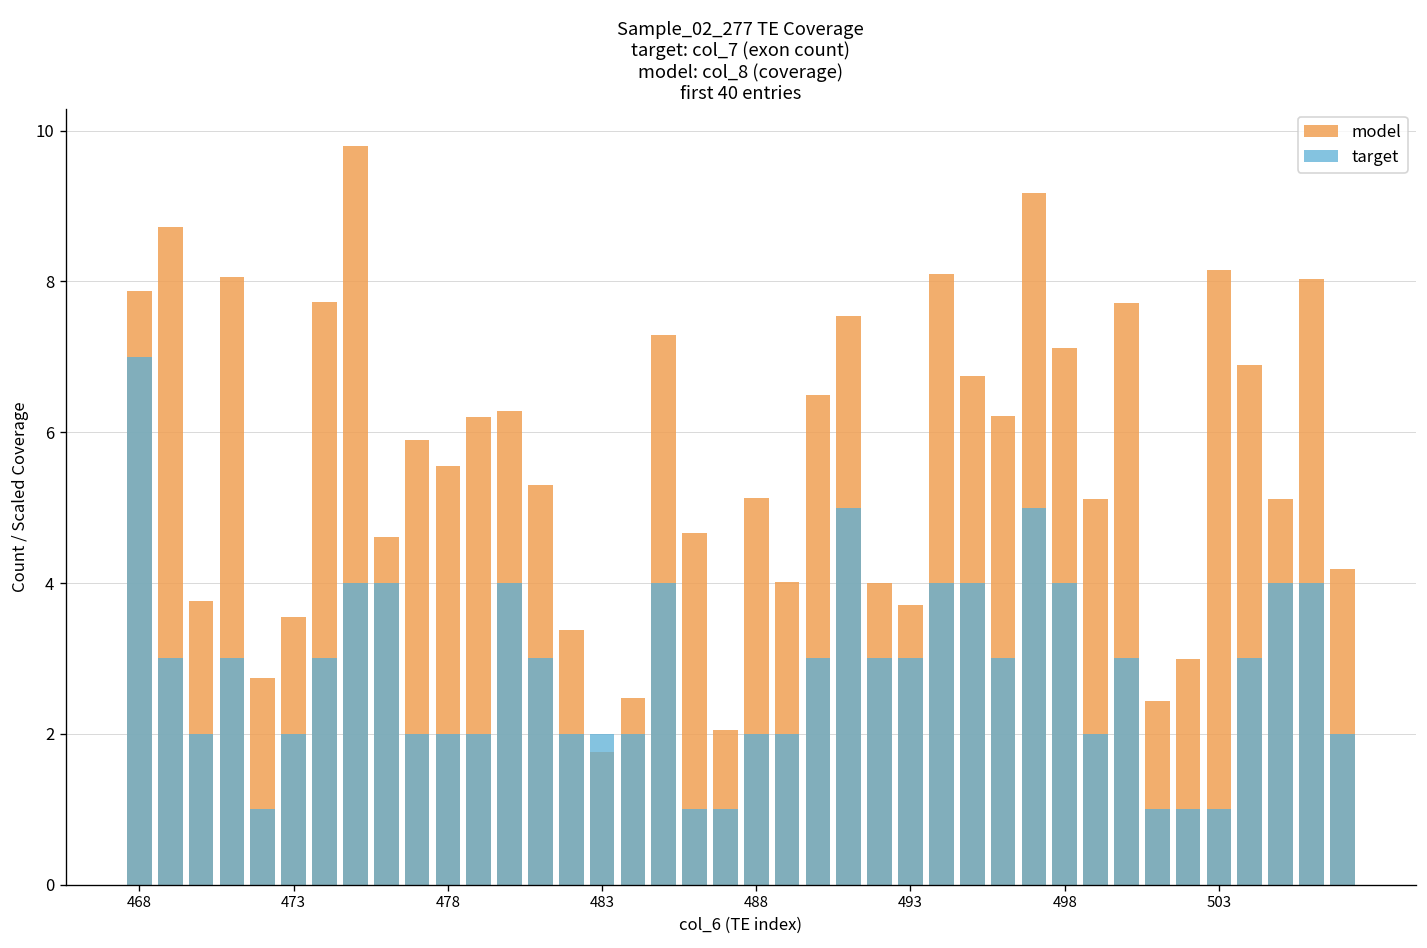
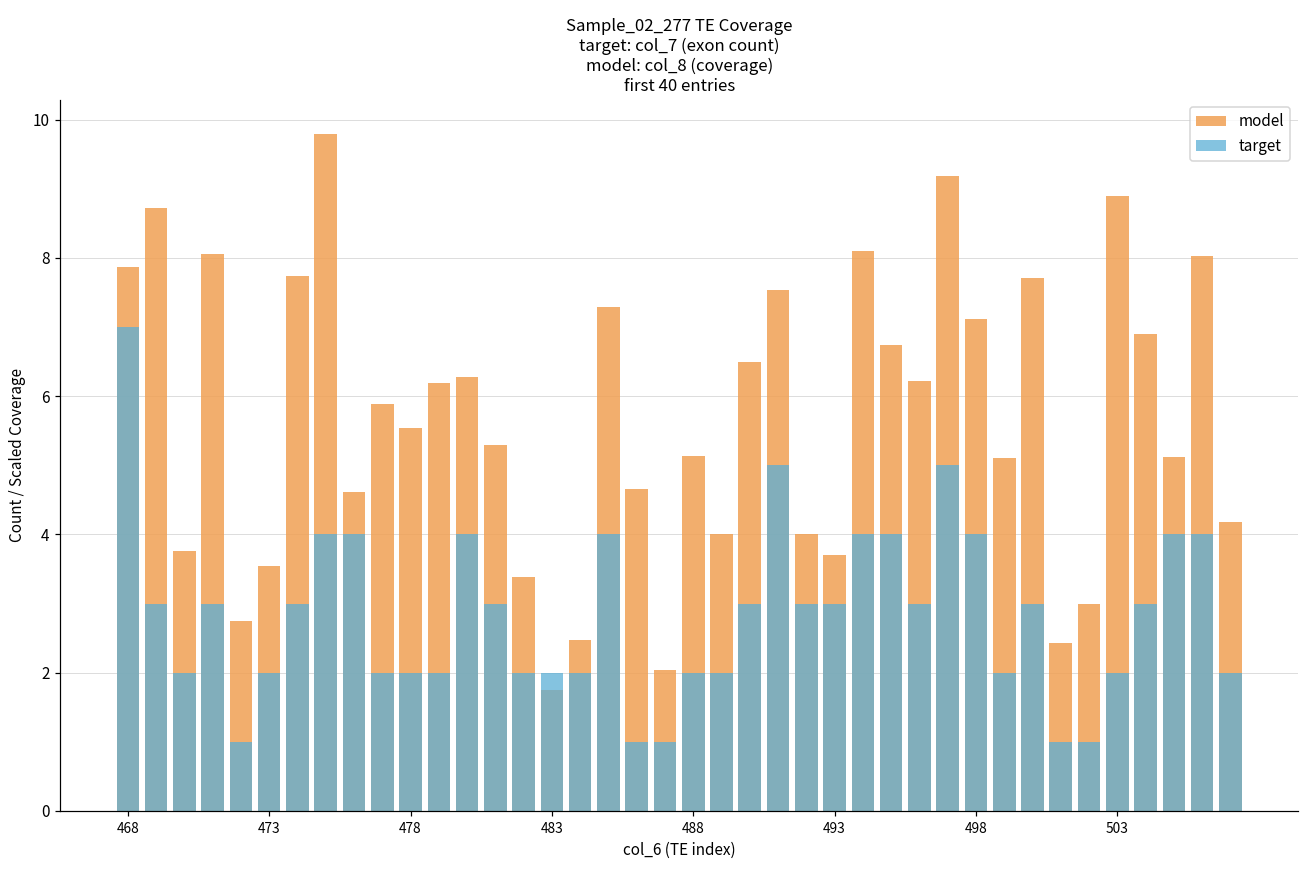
model, 503: 8.1 -> 8.9
target, 503: 1 -> 2
